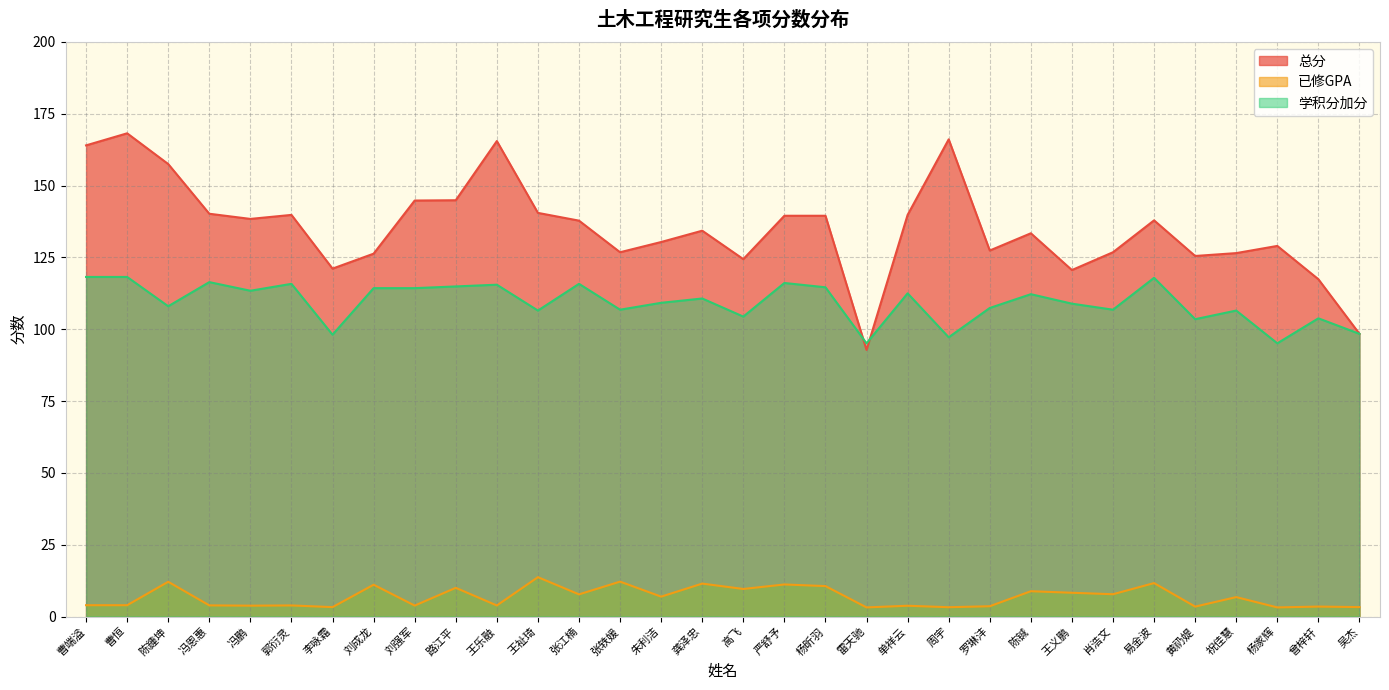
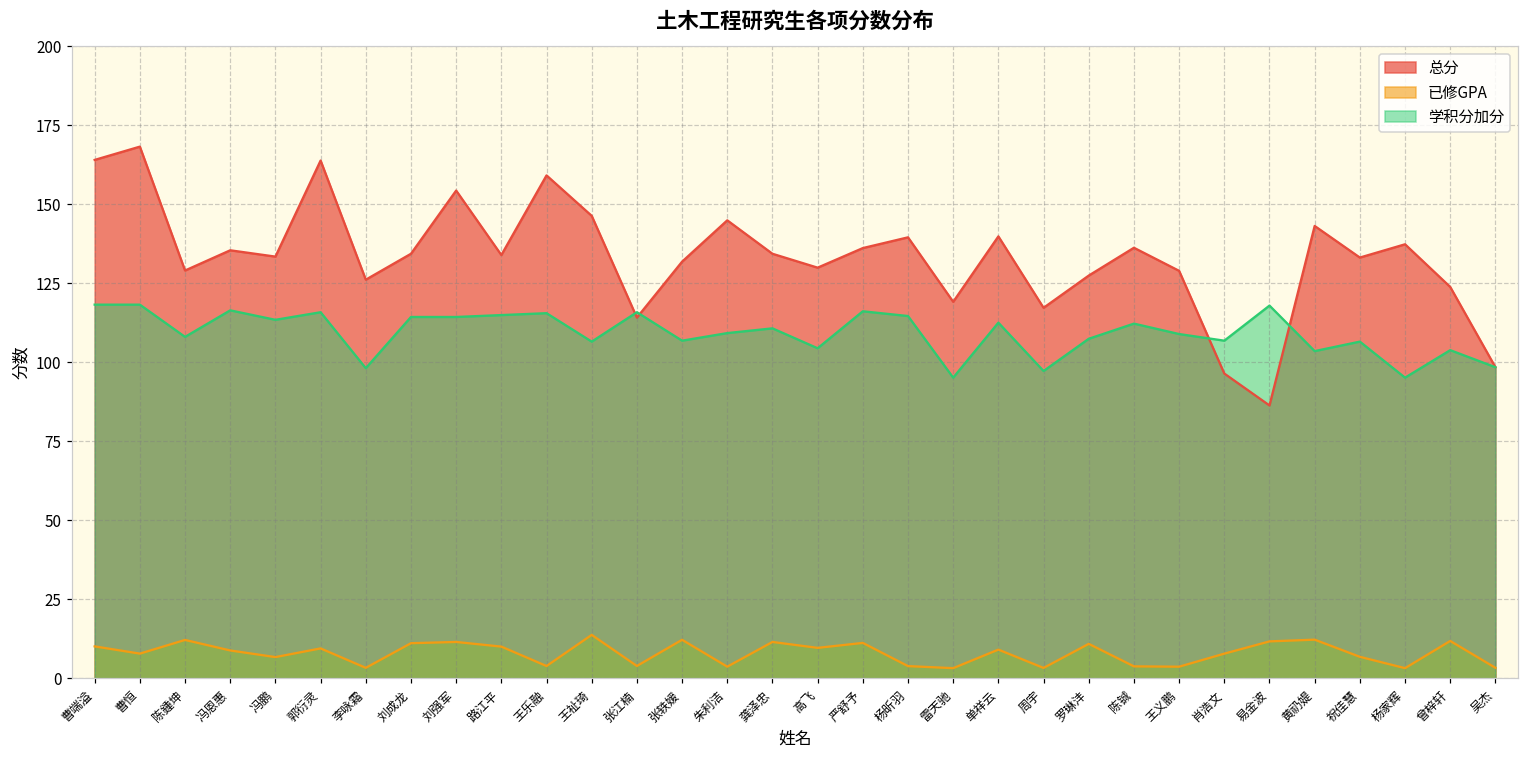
已修GPA, 曹端溢: 4 -> 10
已修GPA, 曹恒: 4 -> 8
总分, 陈鍾坤: 158 -> 129
总分, 冯恩惠: 140 -> 135
已修GPA, 冯恩惠: 4 -> 9
总分, 冯鹏: 138 -> 133
已修GPA, 冯鹏: 4 -> 7
总分, 郭衍灵: 140 -> 164
已修GPA, 郭衍灵: 4 -> 9
总分, 李咏霜: 121 -> 126
总分, 刘成龙: 126 -> 134
总分, 刘强军: 145 -> 154
已修GPA, 刘强军: 4 -> 11
总分, 路江平: 145 -> 134
总分, 王乐融: 166 -> 159
总分, 王祉琦: 141 -> 146
总分, 张江楠: 138 -> 114
已修GPA, 张江楠: 8 -> 4
总分, 张轶媛: 127 -> 132
总分, 朱利洁: 130 -> 145
已修GPA, 朱利洁: 7 -> 4
总分, 高飞: 124 -> 130
总分, 严舒予: 140 -> 136
已修GPA, 杨昕羽: 11 -> 4
总分, 雷天驰: 93 -> 119
已修GPA, 单祥云: 4 -> 9
总分, 周宇: 166 -> 117
已修GPA, 罗琳沣: 4 -> 11
总分, 陈铖: 133 -> 136
已修GPA, 陈铖: 9 -> 4
总分, 王义鹏: 121 -> 129
已修GPA, 王义鹏: 8 -> 4
总分, 肖浩文: 127 -> 96
总分, 易金波: 138 -> 86
总分, 黄礽媞: 126 -> 143
已修GPA, 黄礽媞: 3 -> 12
总分, 祝佳慧: 127 -> 133
总分, 杨家辉: 129 -> 137
总分, 曾梓轩: 117 -> 124
已修GPA, 曾梓轩: 3 -> 12
